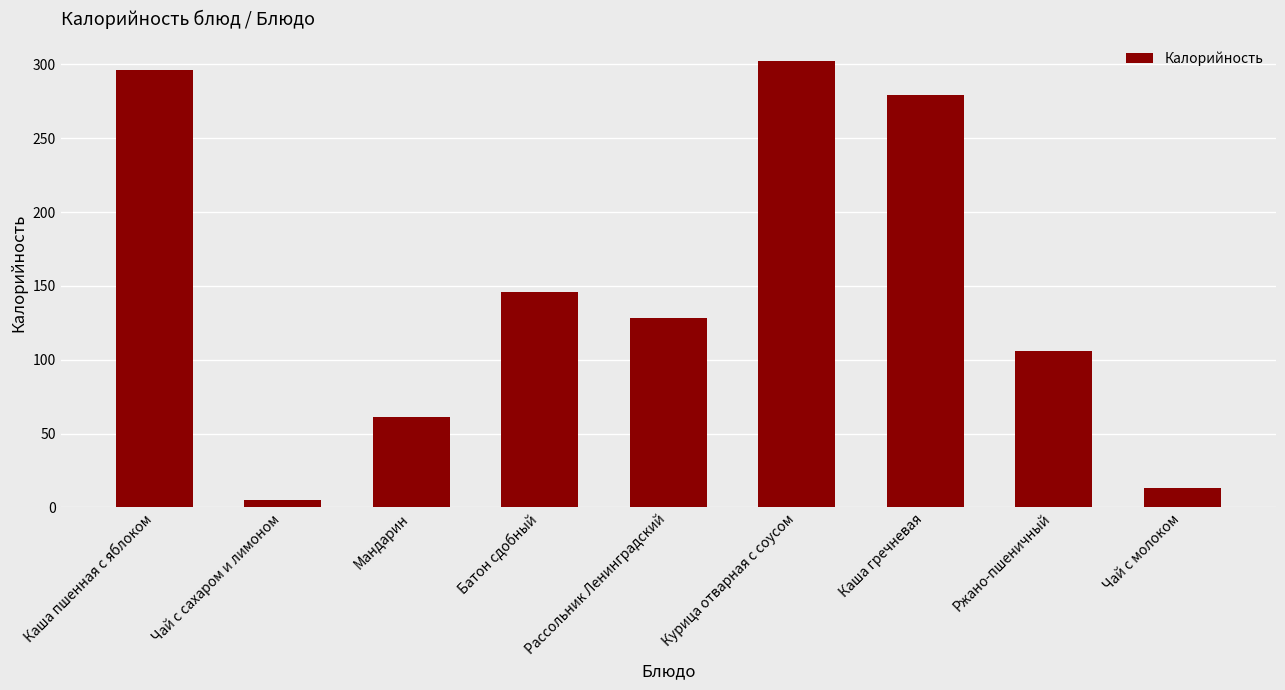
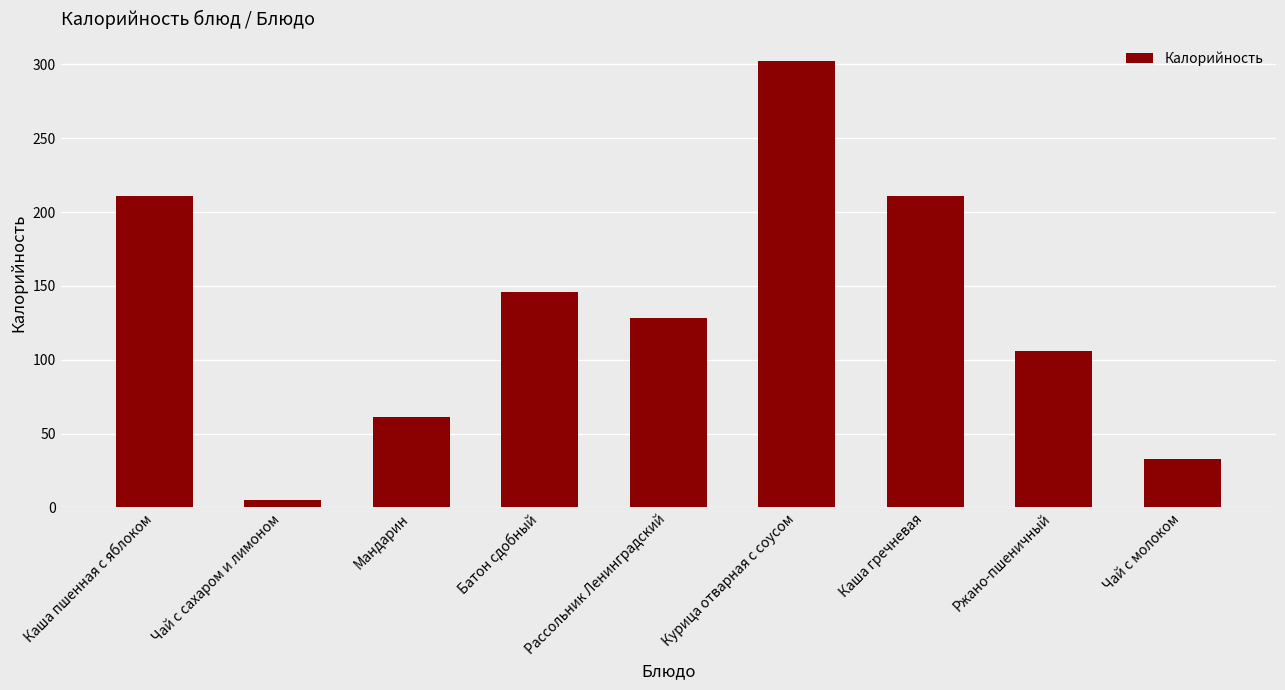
Каша пшенная с яблоком: 296 -> 211
Каша гречневая: 279 -> 211
Чай с молоком: 13 -> 33
